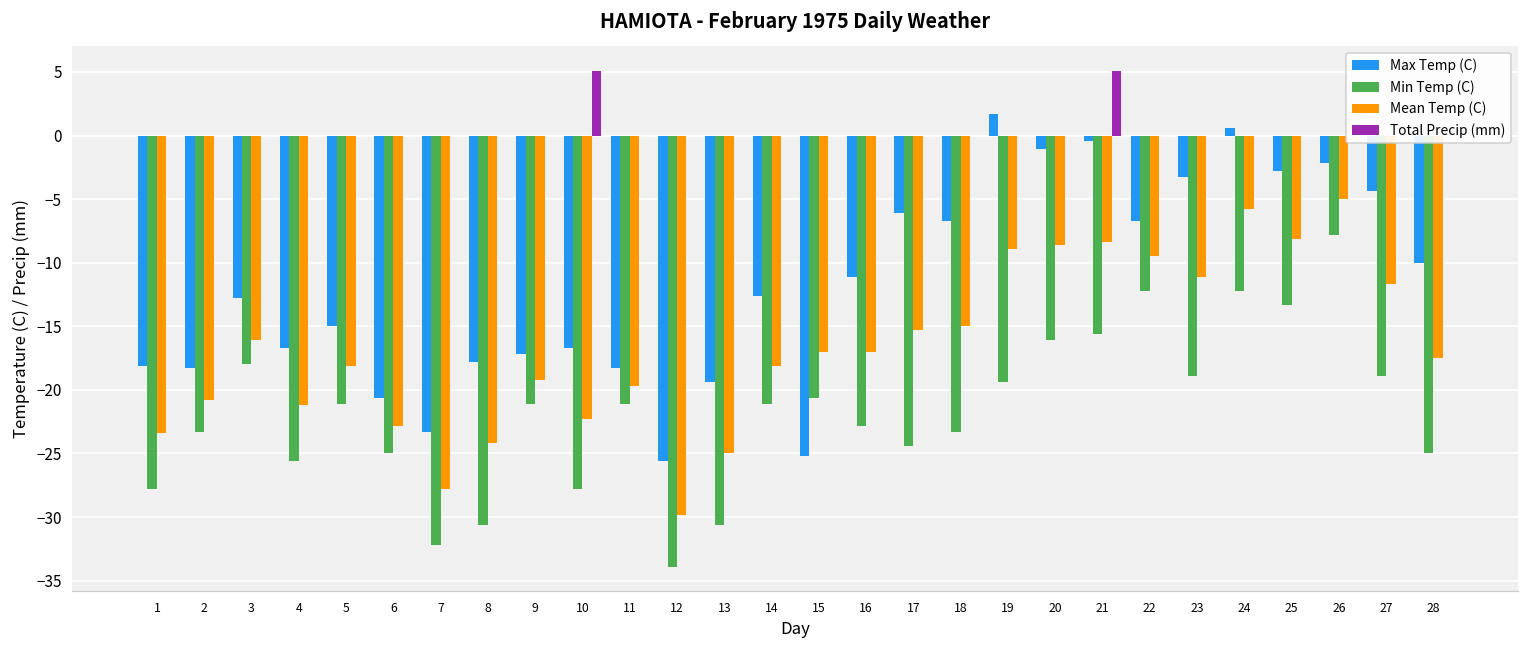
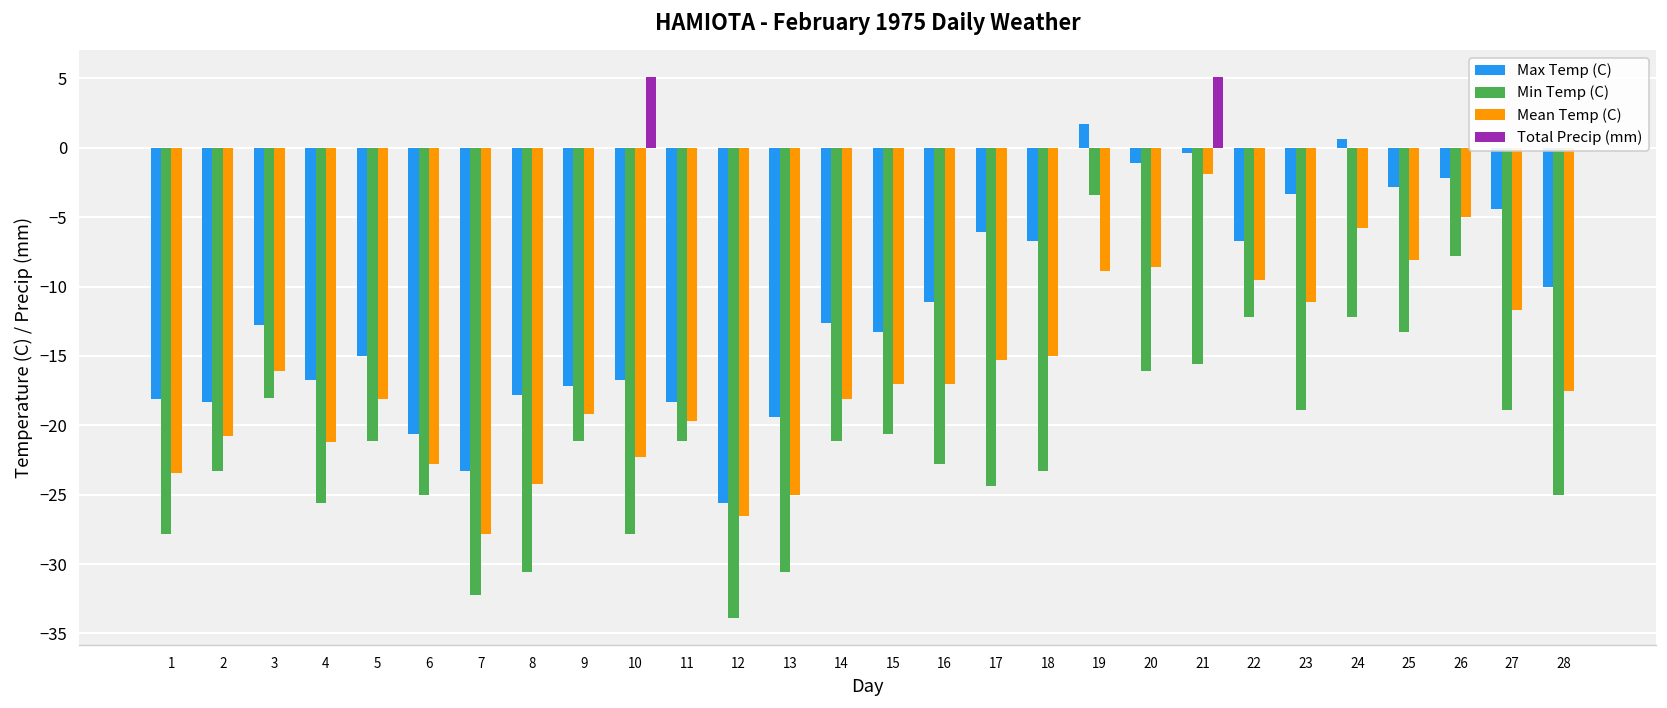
Mean Temp (C), 12: -29.8 -> -26.5
Max Temp (C), 15: -25.2 -> -13.3
Min Temp (C), 19: -19.4 -> -3.4
Mean Temp (C), 21: -8.4 -> -1.9
